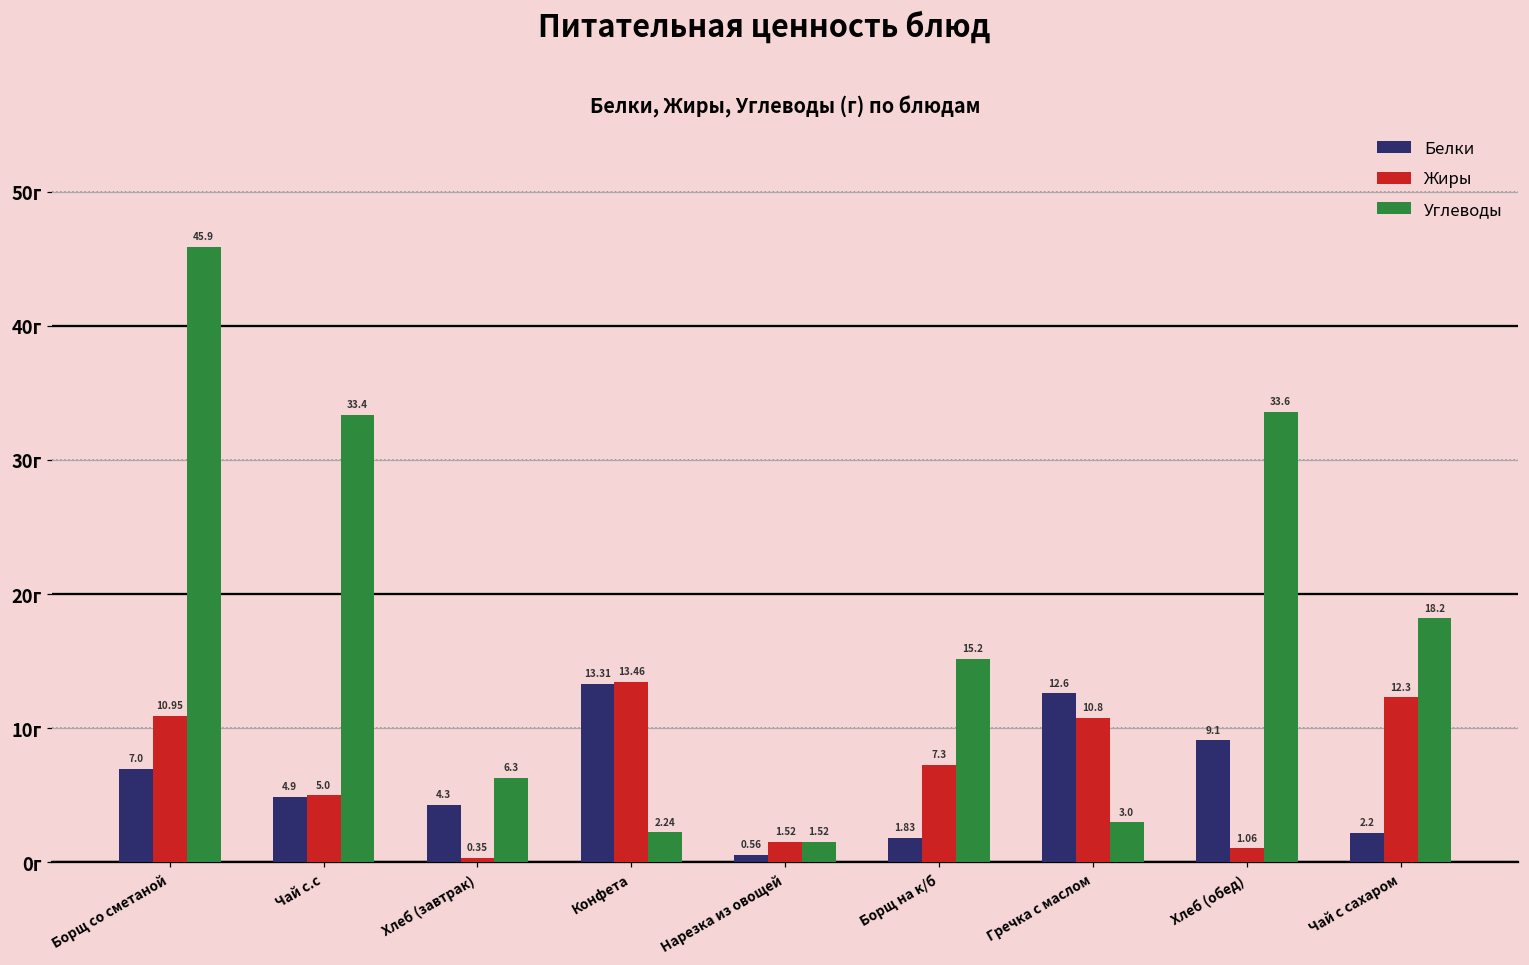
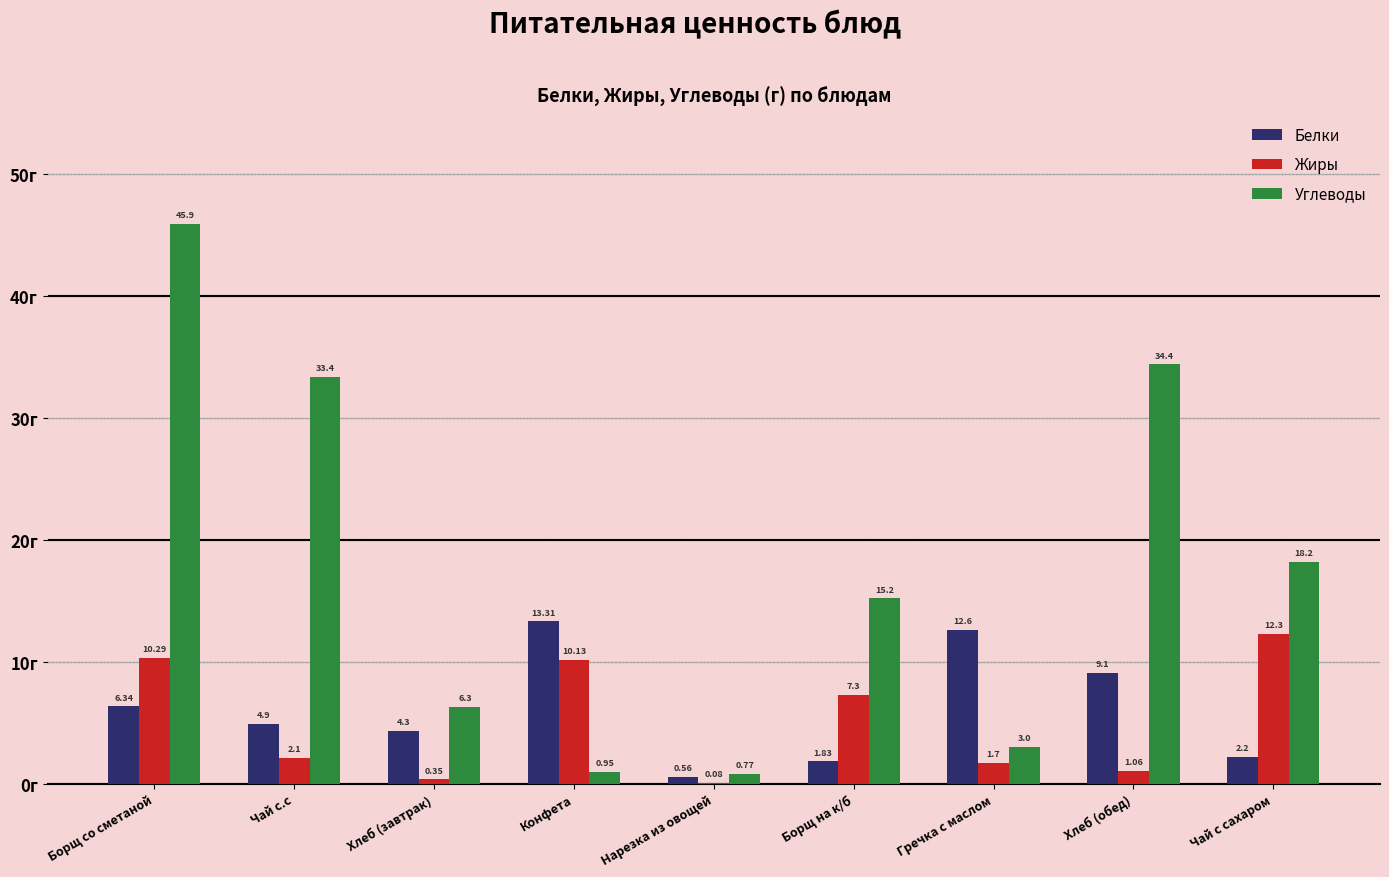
Белки, Борщ со сметаной: 7.0 -> 6.34
Жиры, Борщ со сметаной: 10.95 -> 10.29
Жиры, Чай с.с: 5.0 -> 2.1
Жиры, Конфета: 13.46 -> 10.13
Углеводы, Конфета: 2.24 -> 0.95
Жиры, Нарезка из овощей: 1.52 -> 0.08
Углеводы, Нарезка из овощей: 1.52 -> 0.77
Жиры, Гречка с маслом: 10.8 -> 1.7
Углеводы, Хлеб (обед): 33.6 -> 34.4
